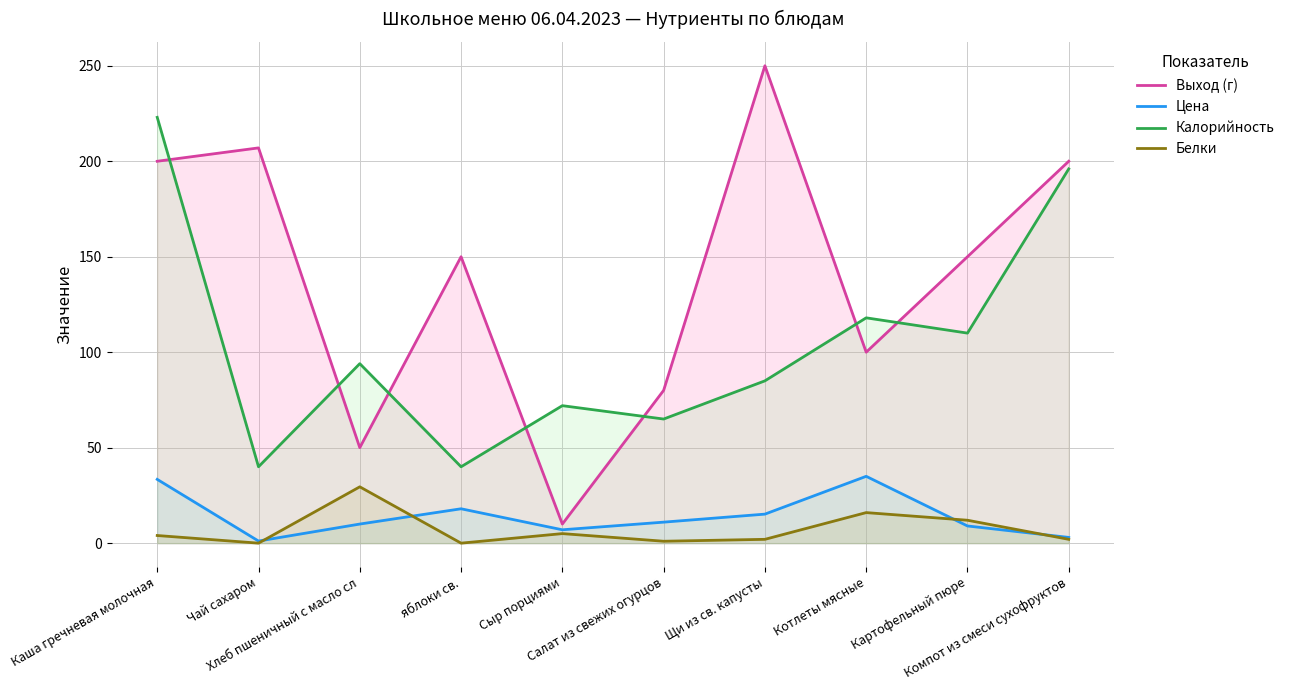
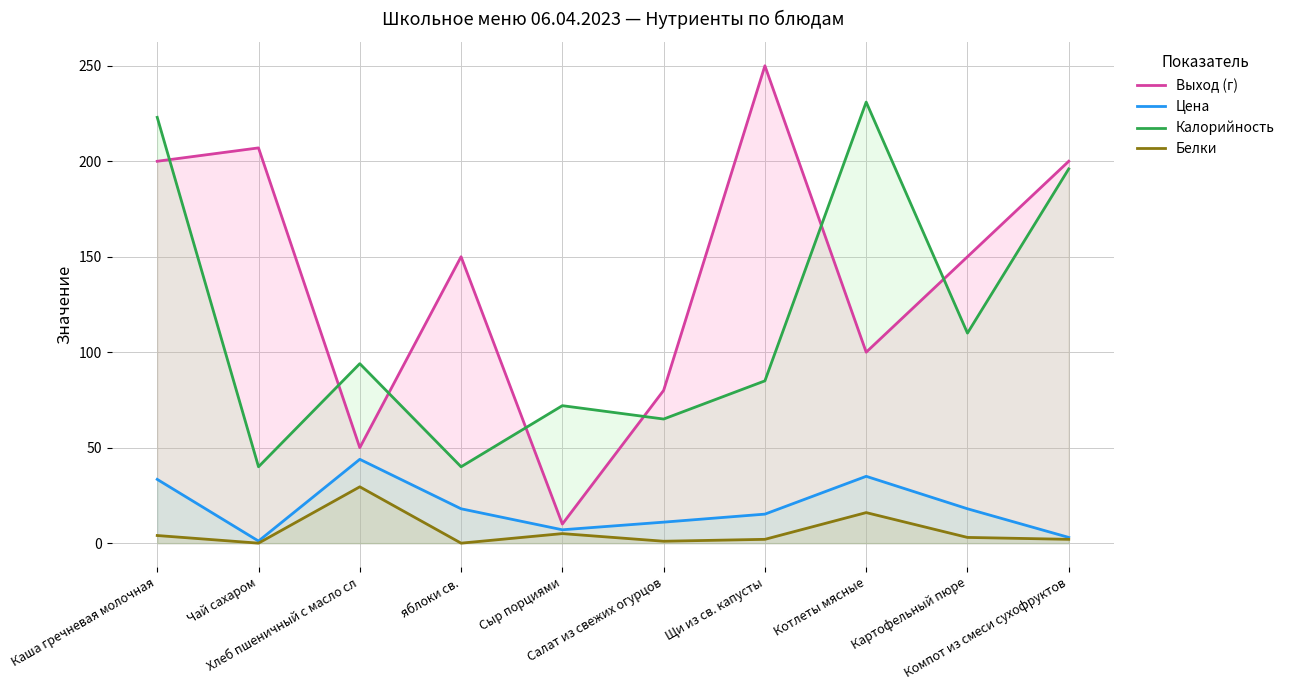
Цена, Хлеб пшеничный с масло сл: 10 -> 44
Калорийность, Котлеты мясные: 118 -> 231
Цена, Картофельный пюре: 9 -> 18
Белки, Картофельный пюре: 12 -> 3
